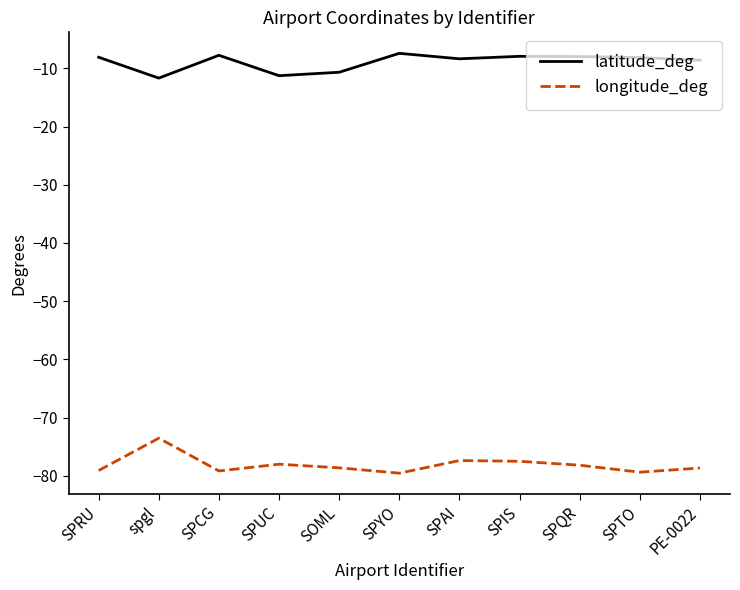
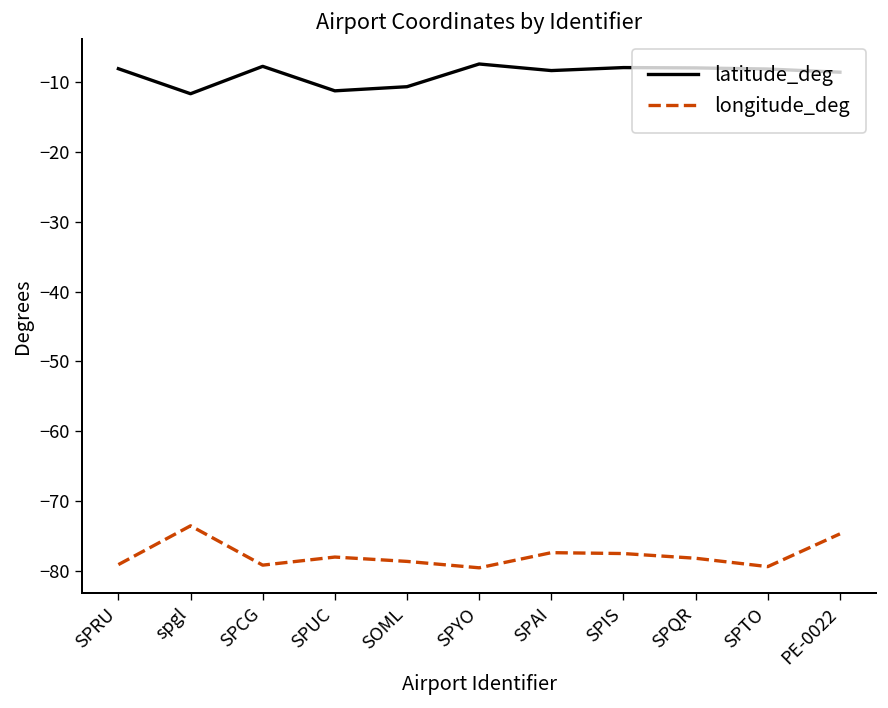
longitude_deg, PE-0022: -79 -> -75
